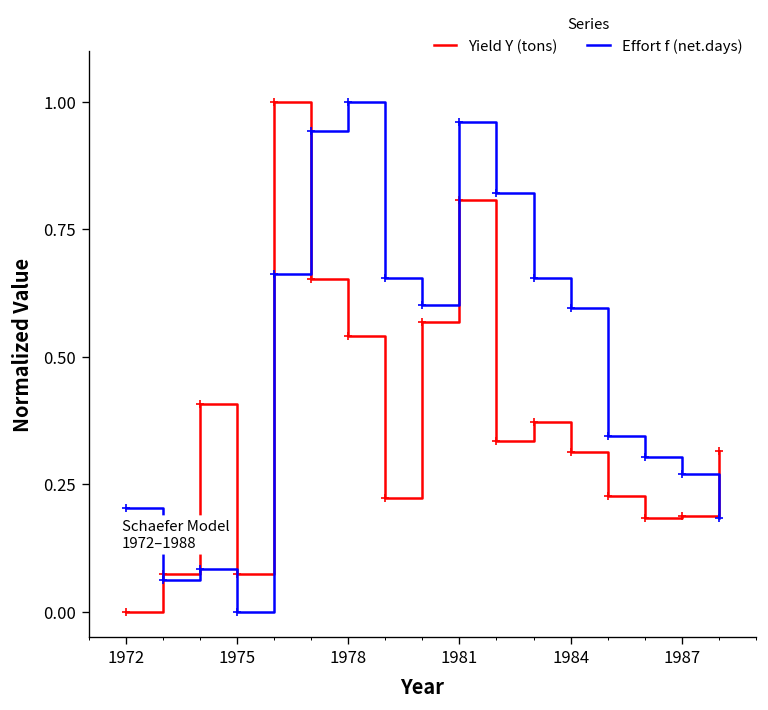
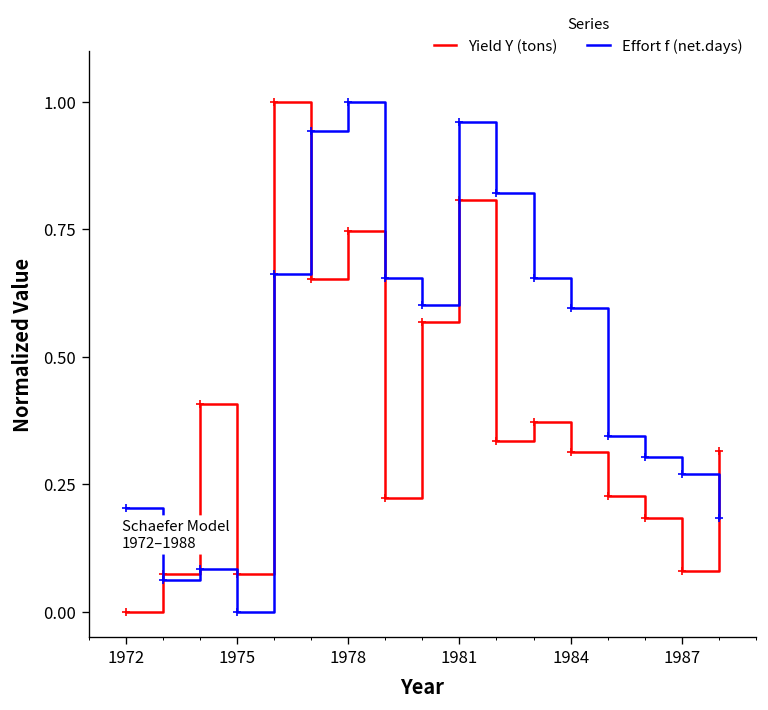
Yield Y (tons), 1978: 0.54 -> 0.75
Yield Y (tons), 1987: 0.19 -> 0.08
